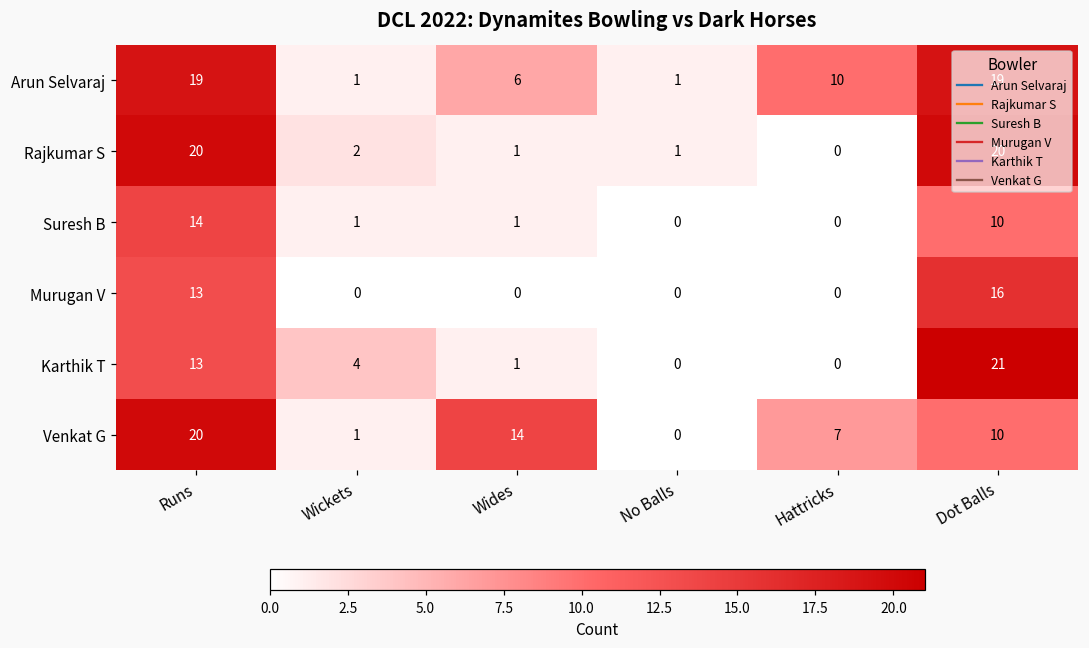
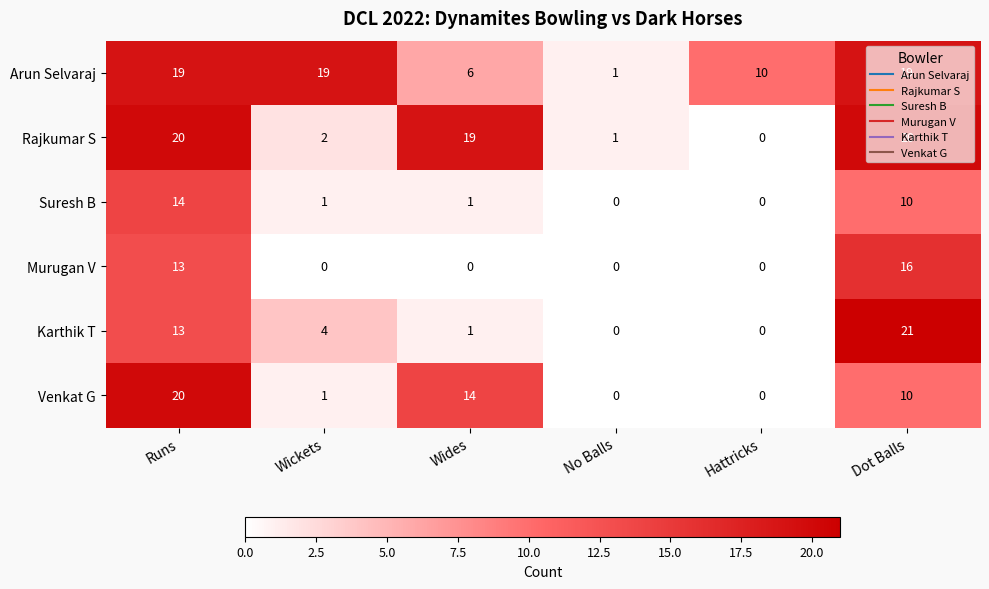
Arun Selvaraj, Wickets: 1 -> 19
Rajkumar S, Wides: 1 -> 19
Venkat G, Hattricks: 7 -> 0
